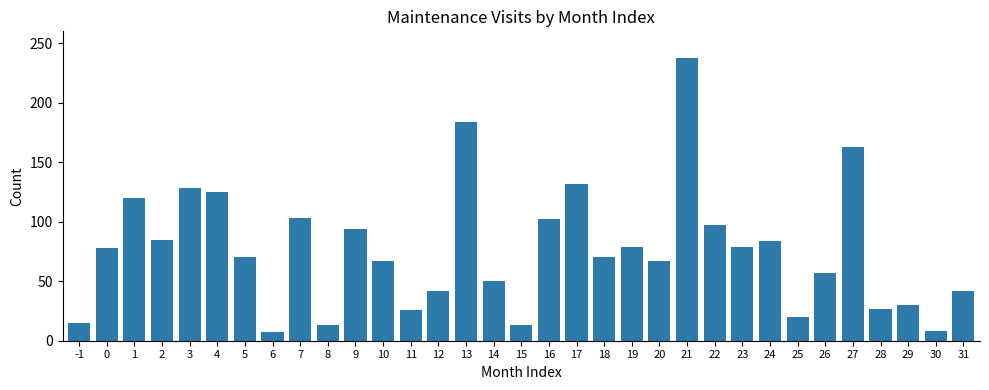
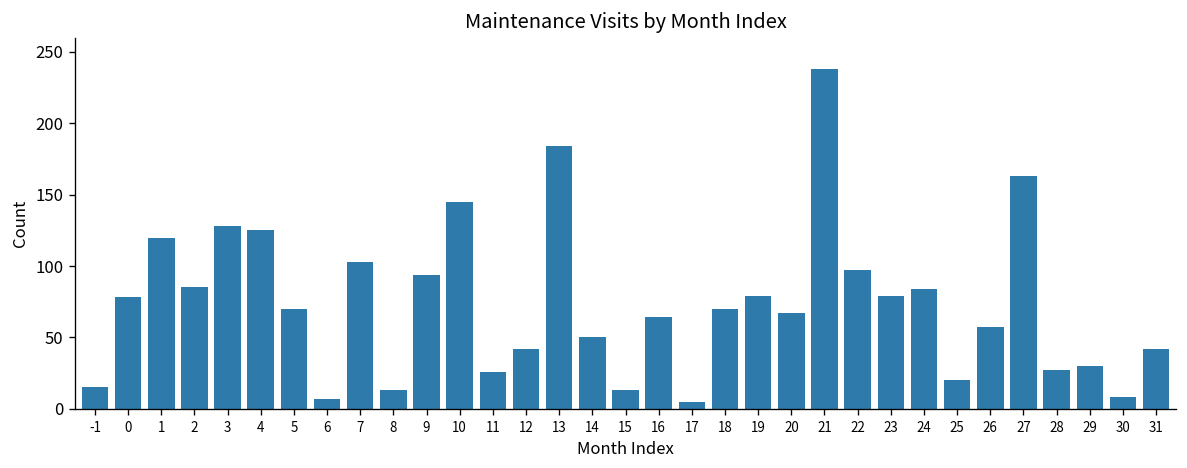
10: 67 -> 145
16: 102 -> 64
17: 132 -> 5
